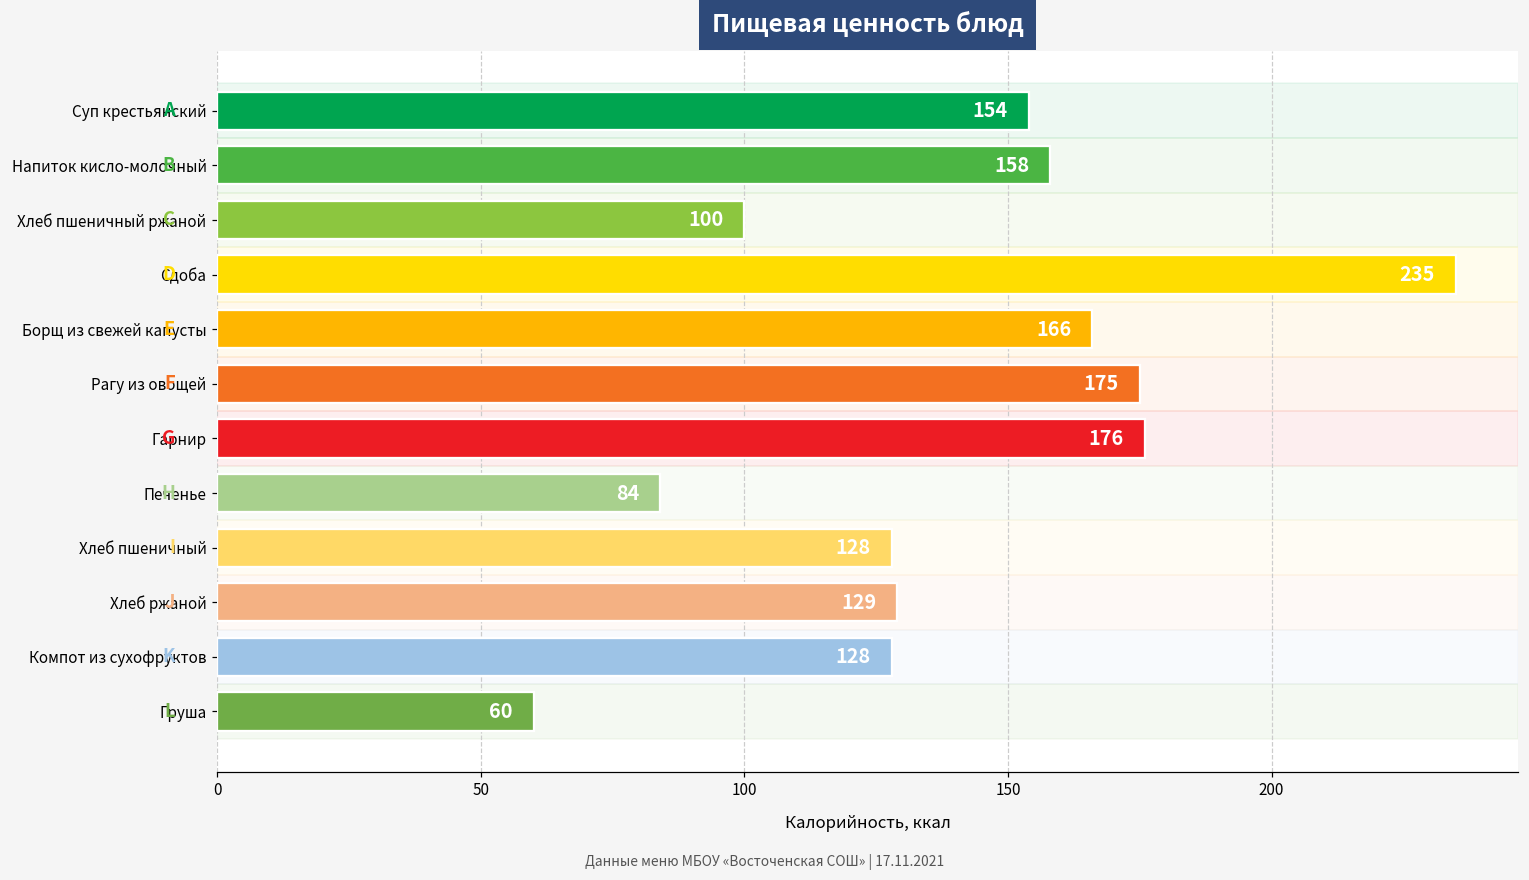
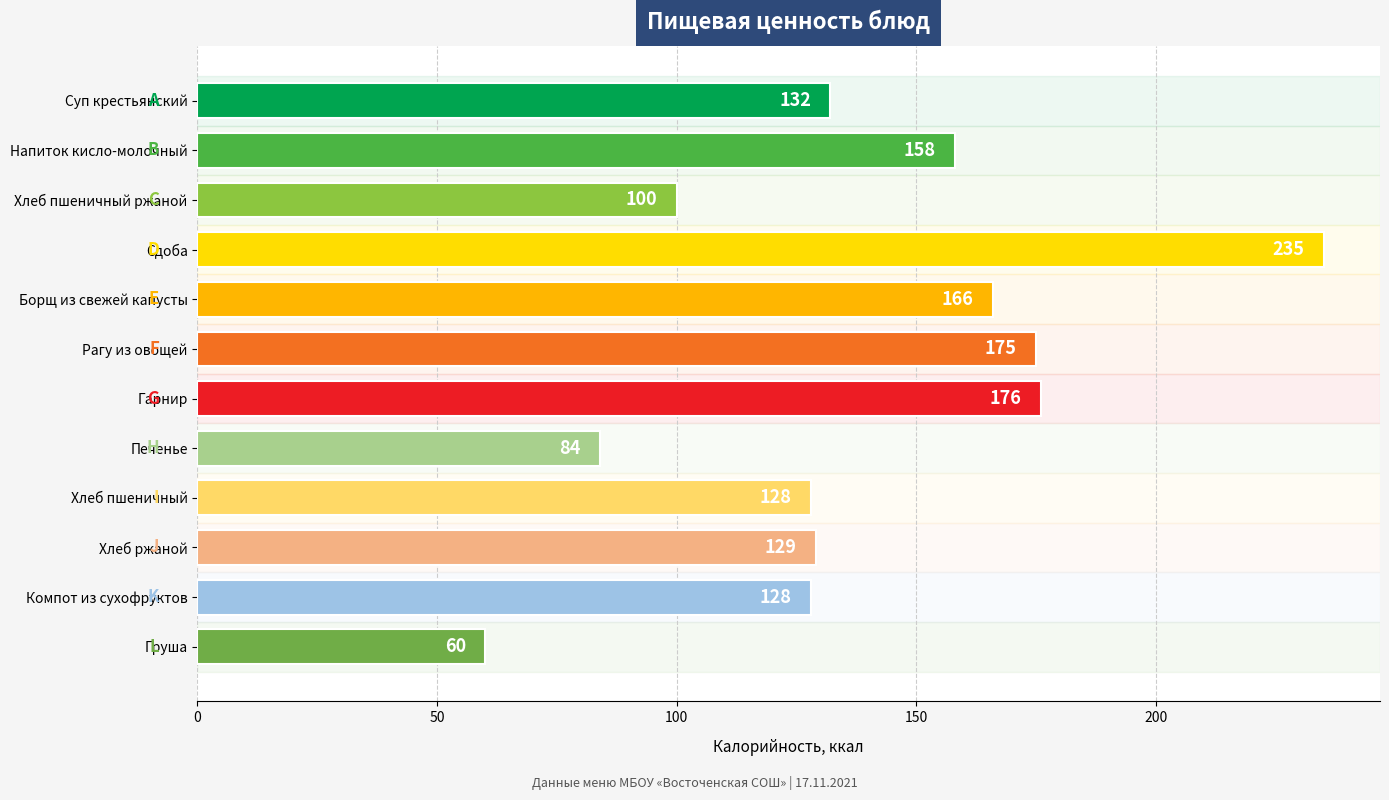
Суп крестьянский: 154 -> 132
